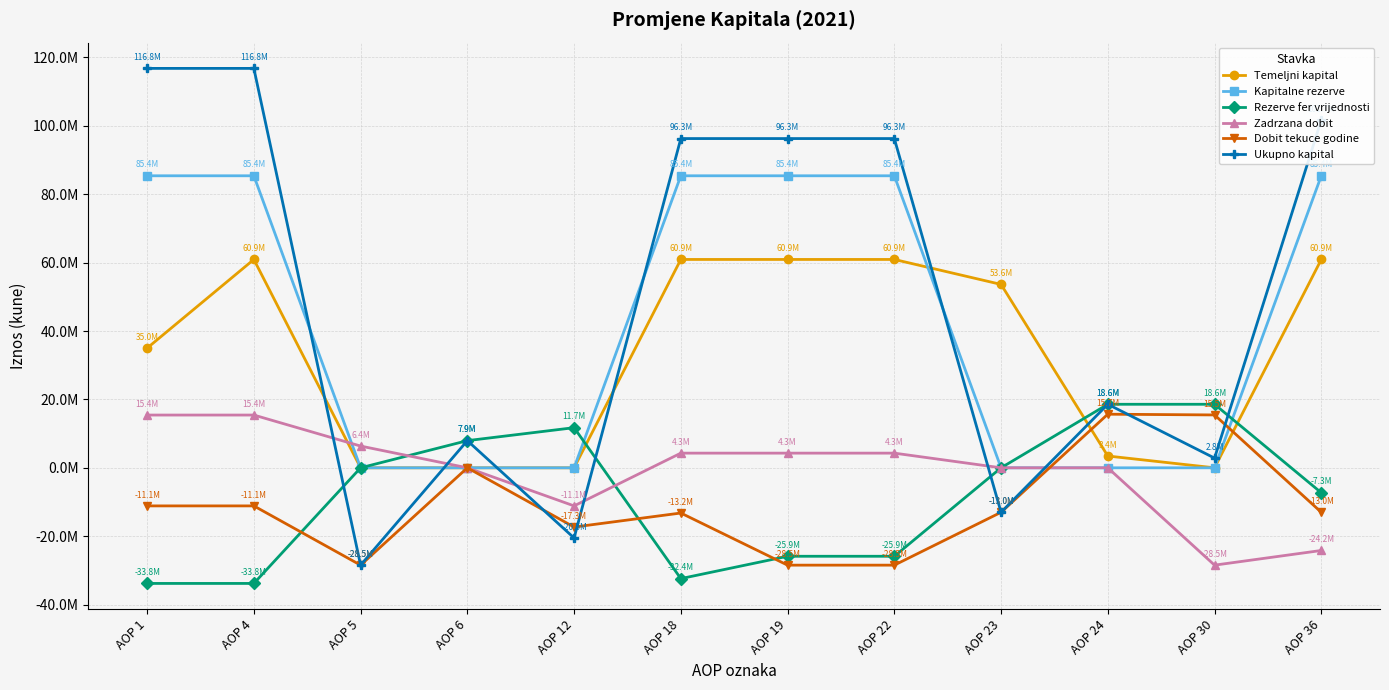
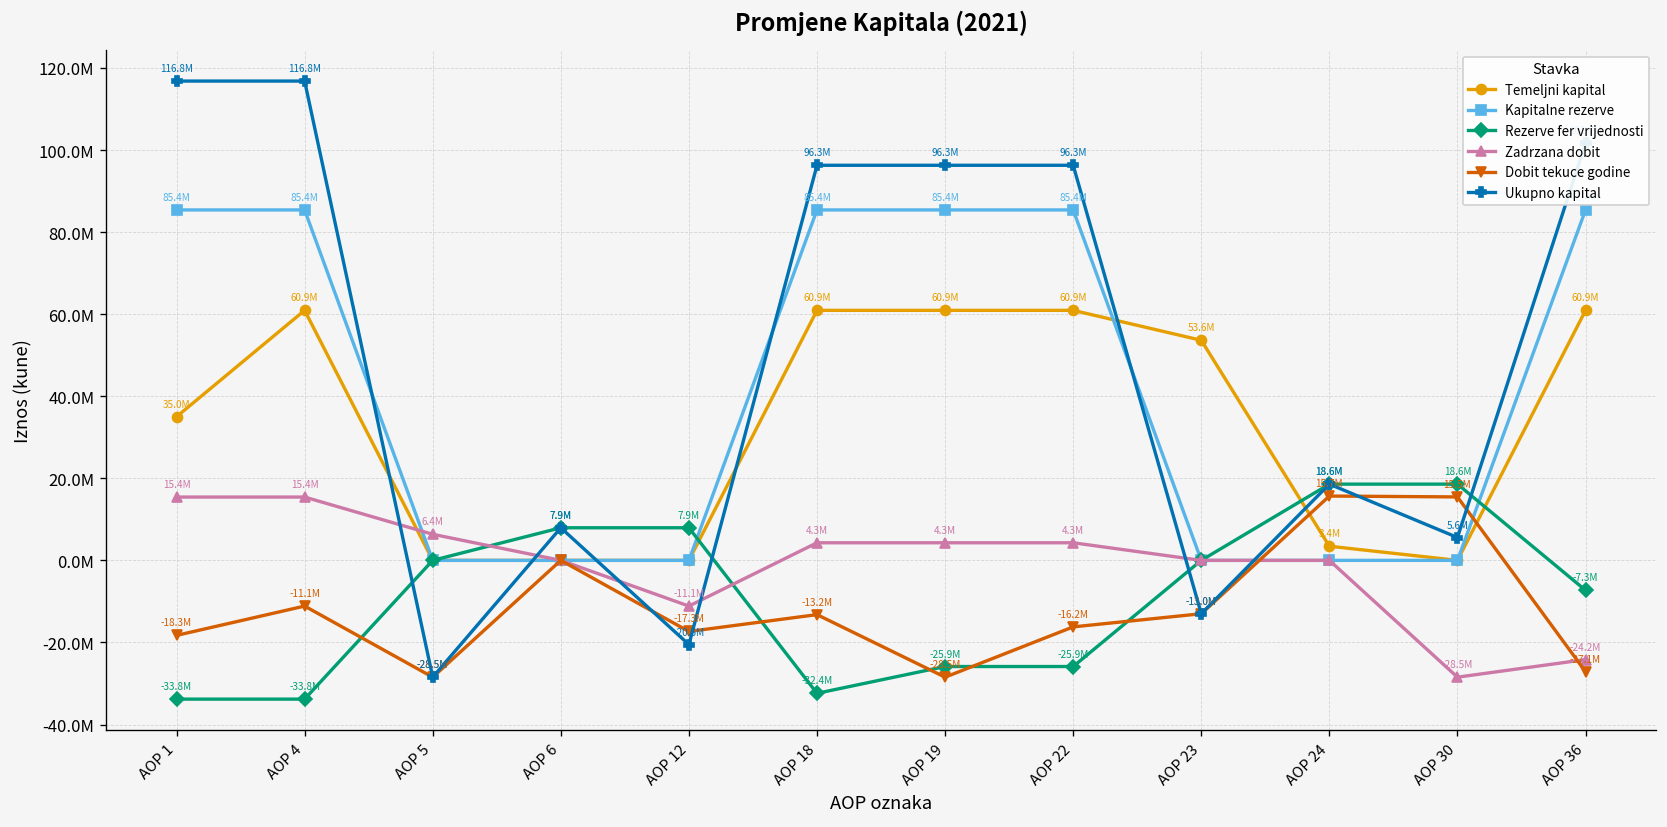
Dobit tekuce godine, AOP 1: -11.1M -> -18.3M
Rezerve fer vrijednosti, AOP 12: 11.7M -> 7.9M
Dobit tekuce godine, AOP 22: -28.5M -> -16.2M
Ukupno kapital, AOP 30: 2.8M -> 5.6M
Dobit tekuce godine, AOP 36: -13.0M -> -27.1M
